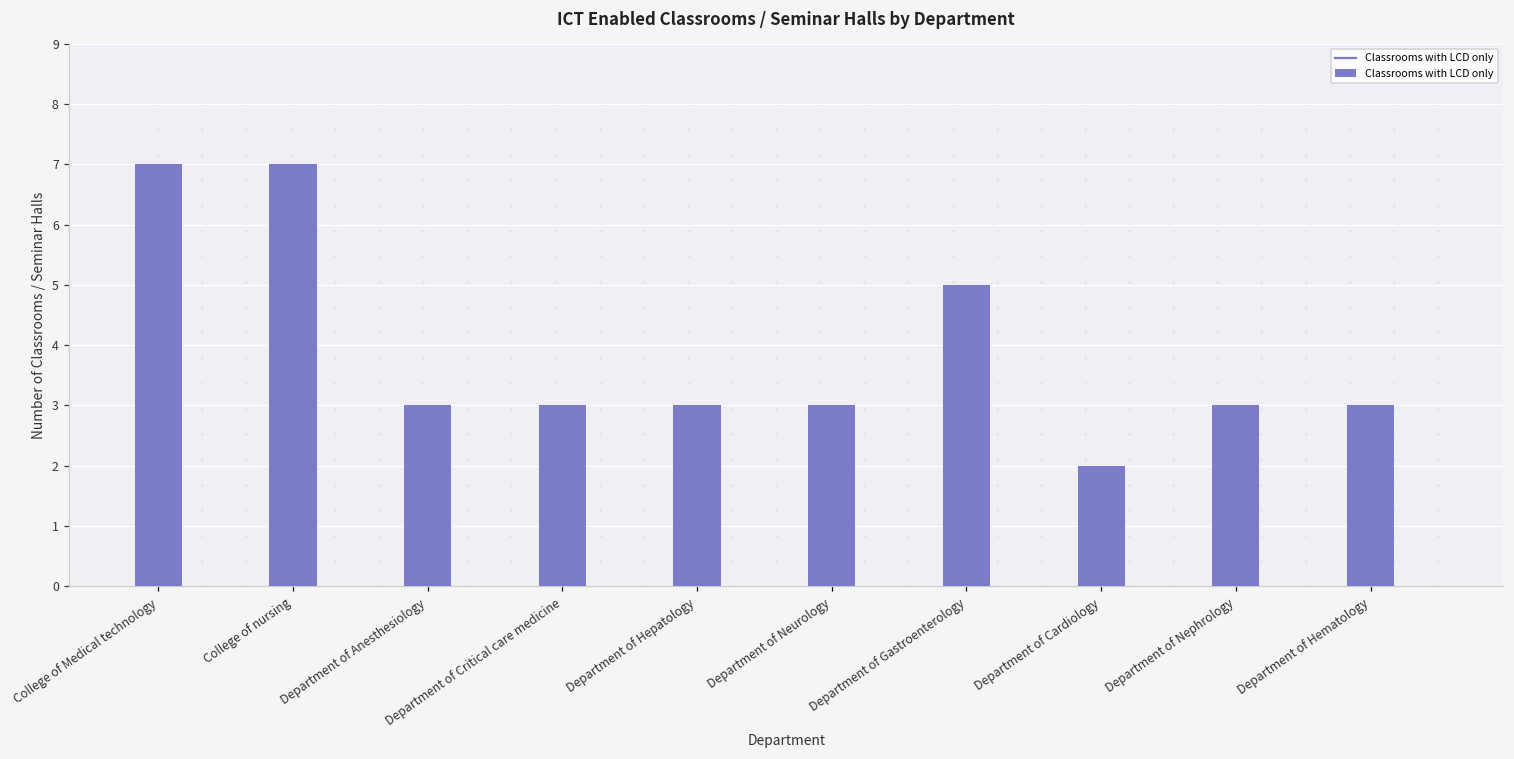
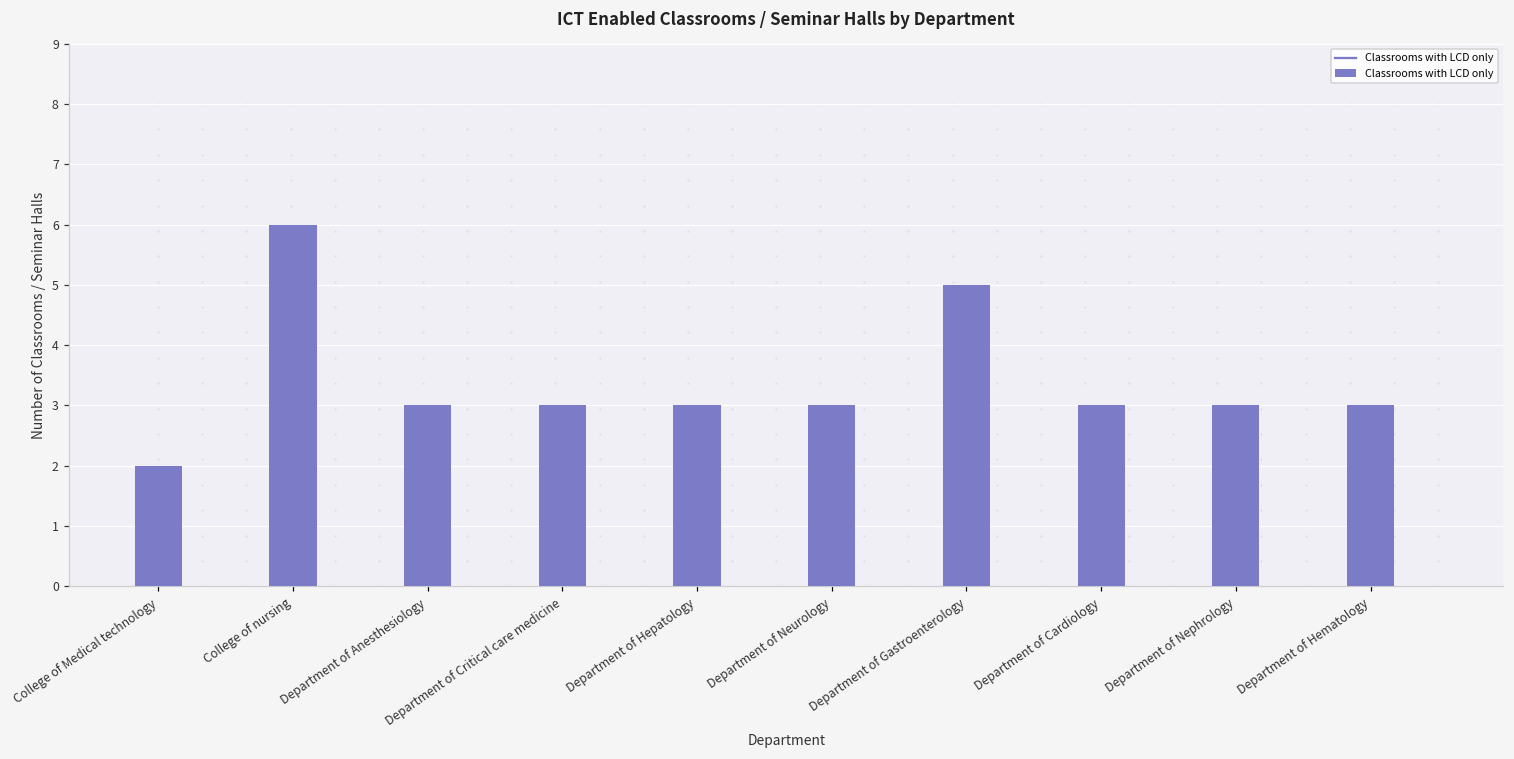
Classrooms with LCD only, College of Medical technology: 7 -> 2
Classrooms with LCD only, College of nursing: 7 -> 6
Classrooms with LCD only, Department of Cardiology: 2 -> 3
